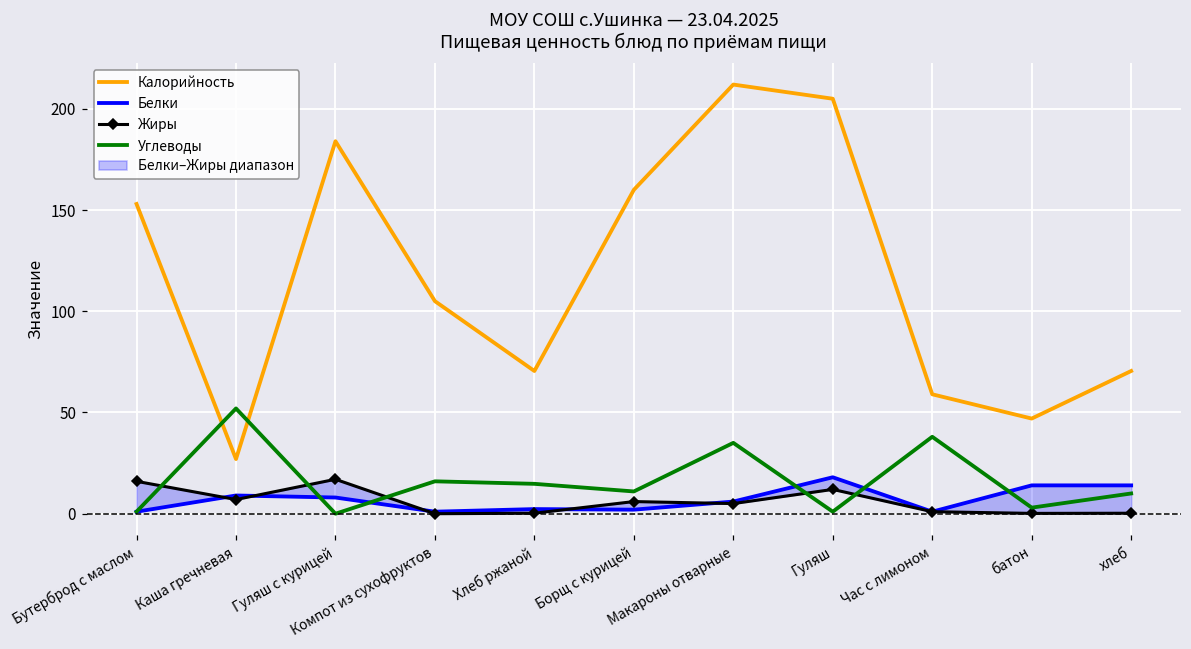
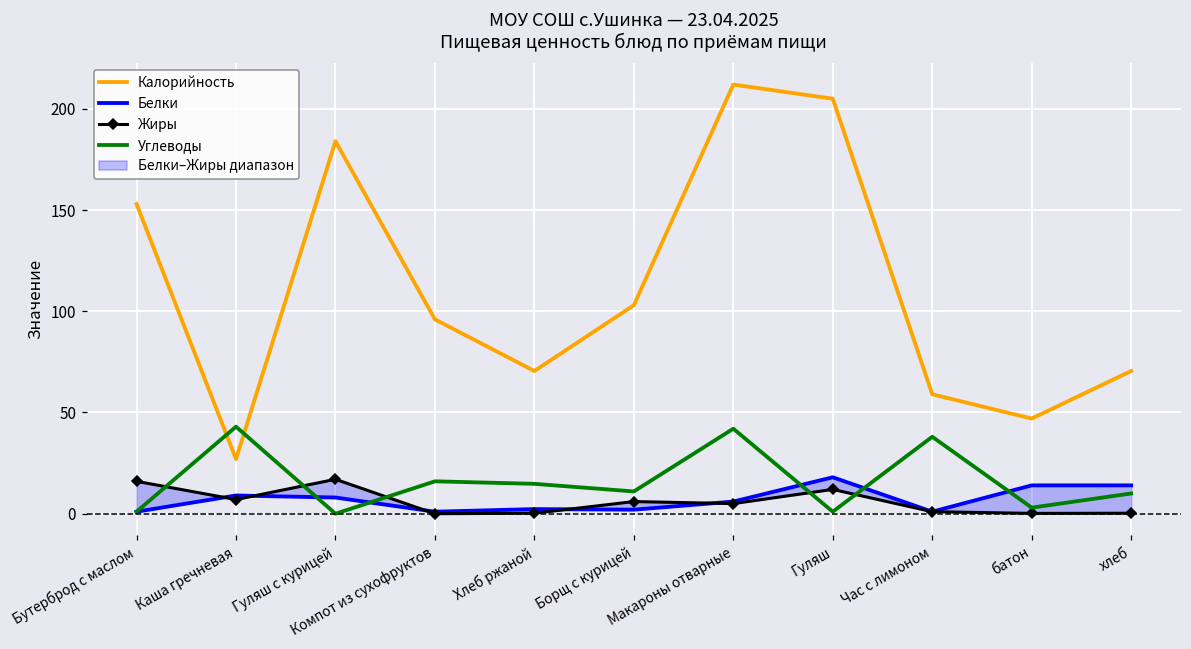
Углеводы, Каша гречневая: 52 -> 43
Калорийность, Компот из сухофруктов: 105 -> 96
Калорийность, Борщ с курицей: 160 -> 103
Углеводы, Макароны отварные: 35 -> 42
